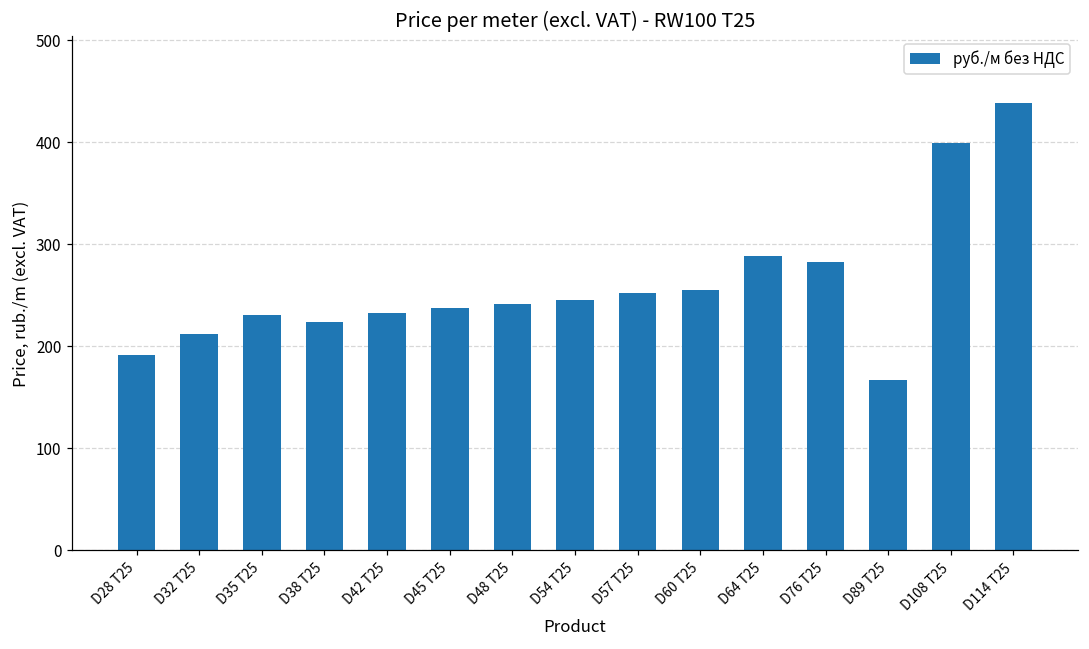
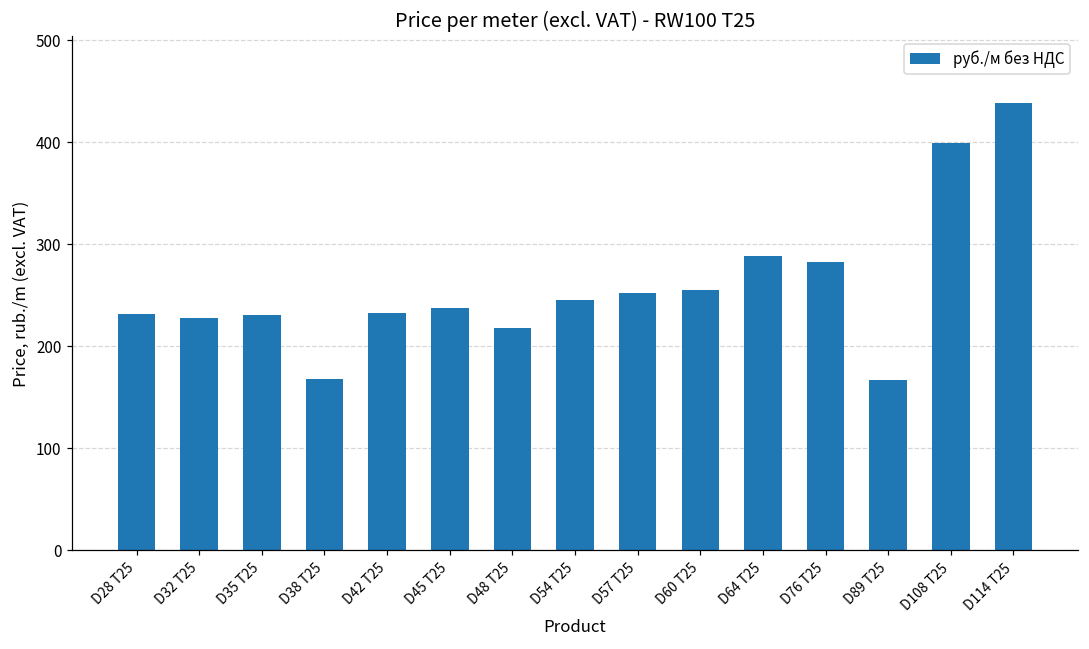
D28 T25: 190 -> 230
D32 T25: 210 -> 230
D38 T25: 220 -> 170
D48 T25: 240 -> 220
